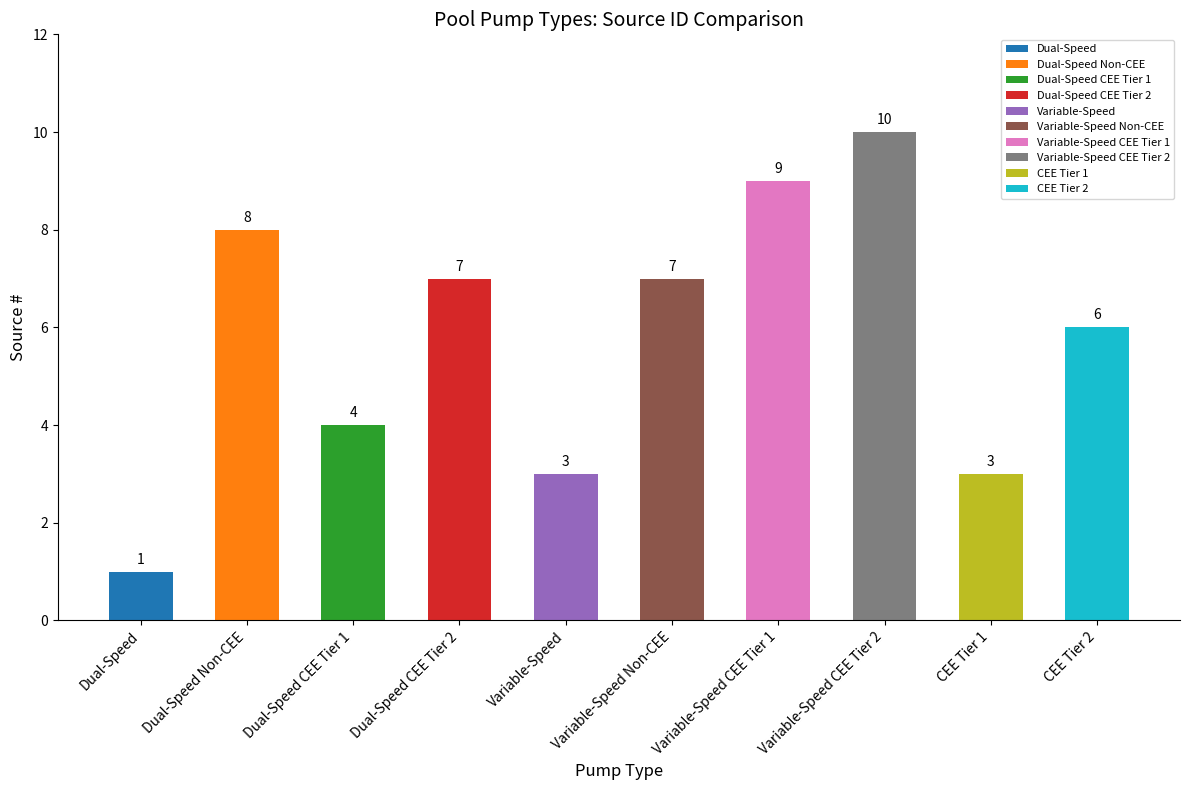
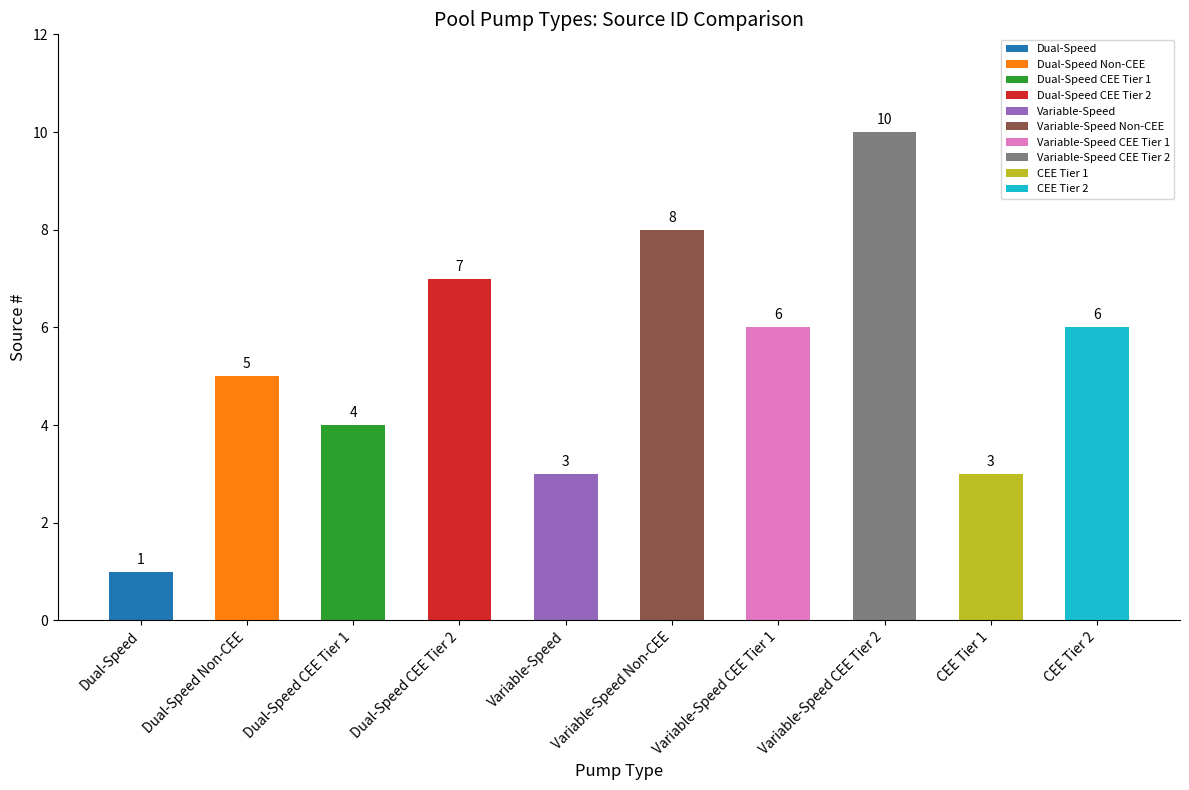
Dual-Speed Non-CEE: 8 -> 5
Variable-Speed Non-CEE: 7 -> 8
Variable-Speed CEE Tier 1: 9 -> 6
